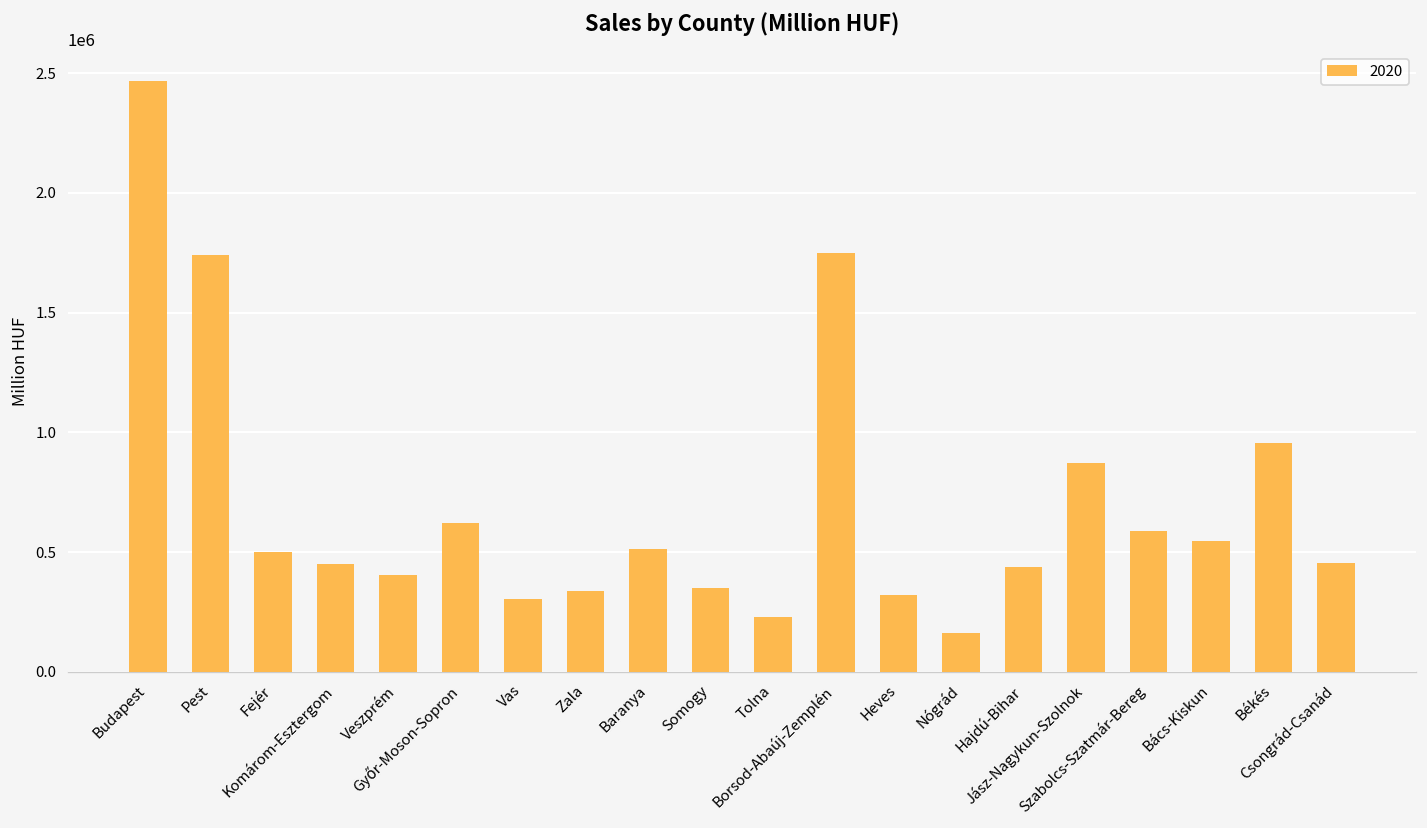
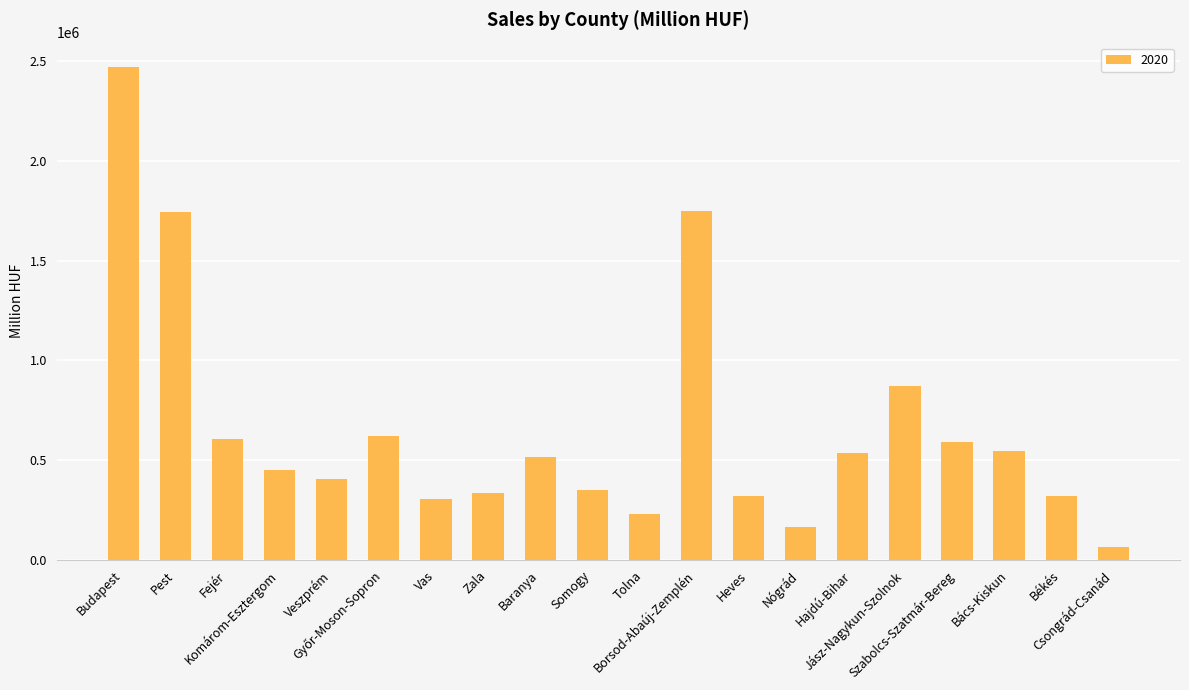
Fejér: 500000 -> 610000
Hajdú-Bihar: 440000 -> 540000
Békés: 960000 -> 320000
Csongrád-Csanád: 450000 -> 60000
